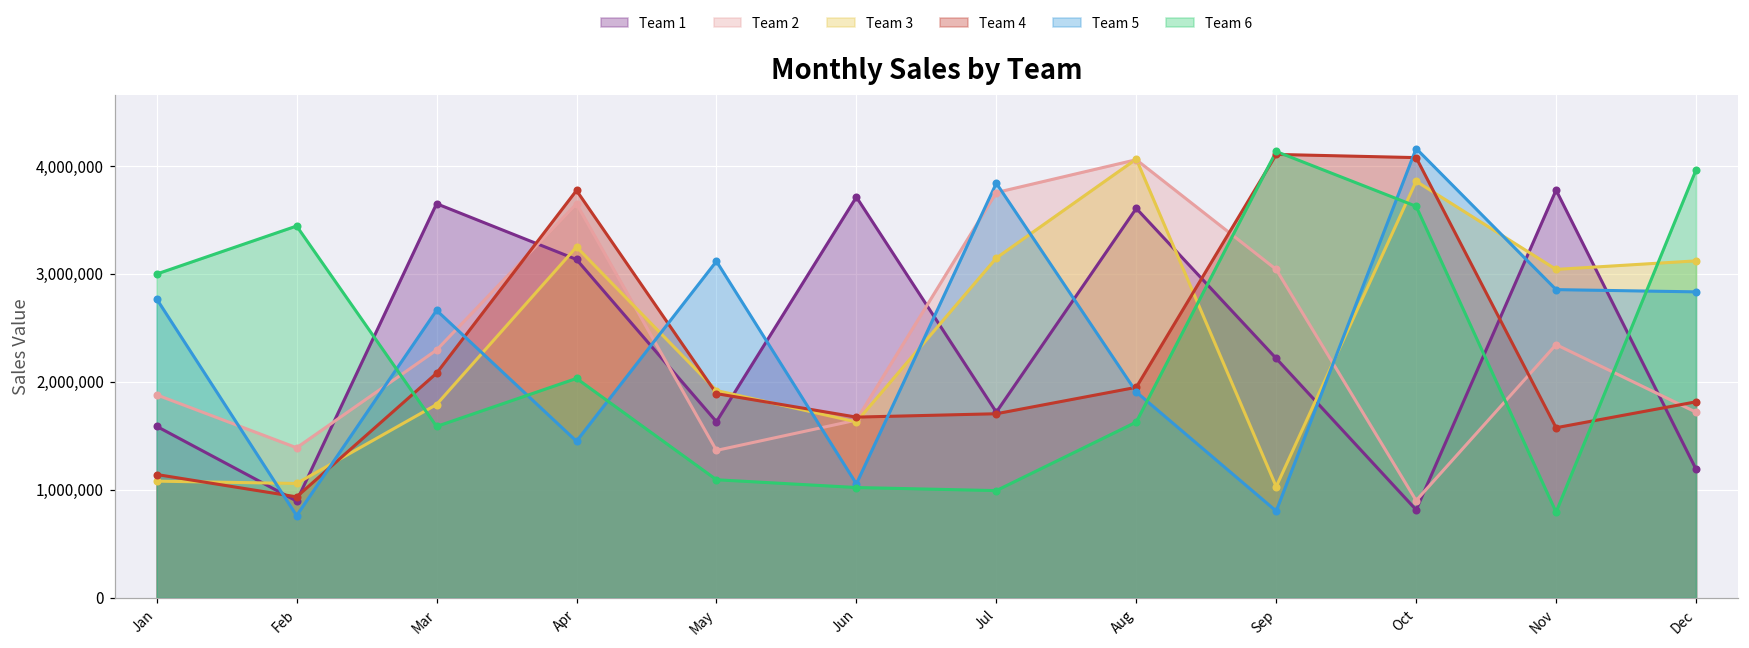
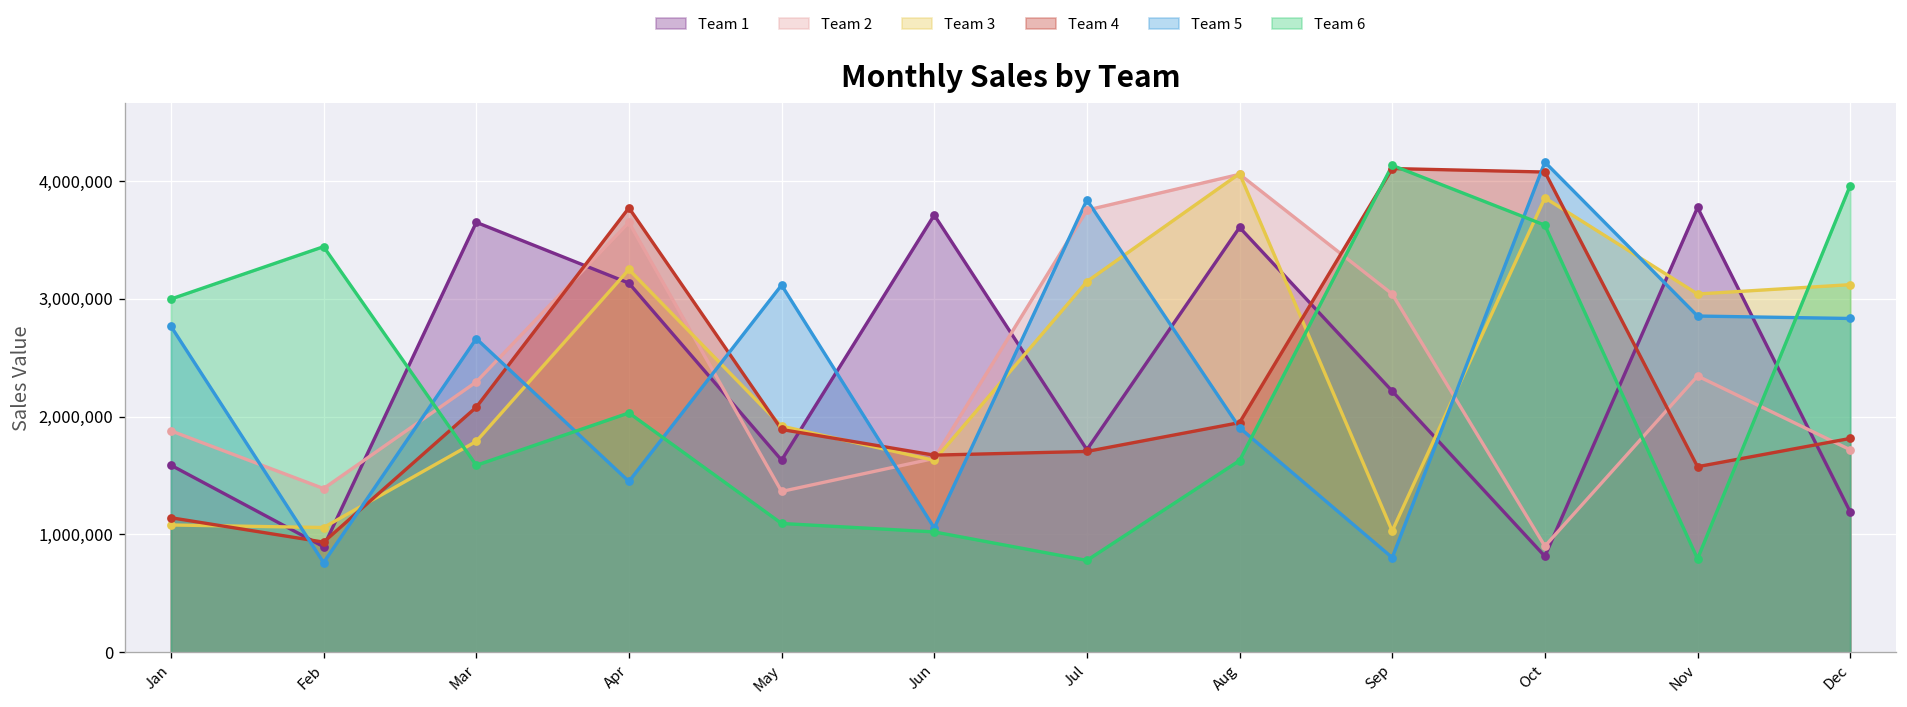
Team 6, Jul: 1,000,000 -> 800,000
